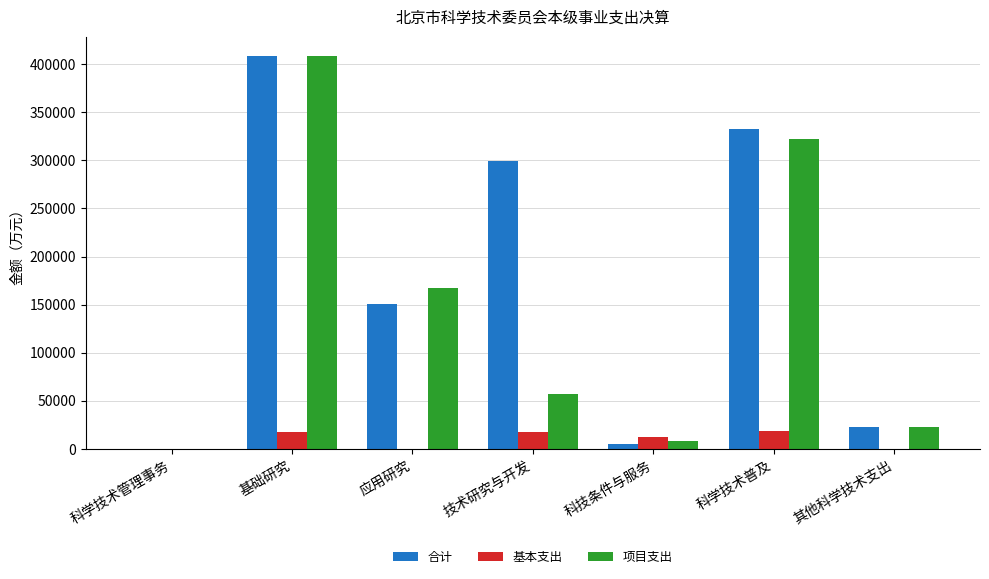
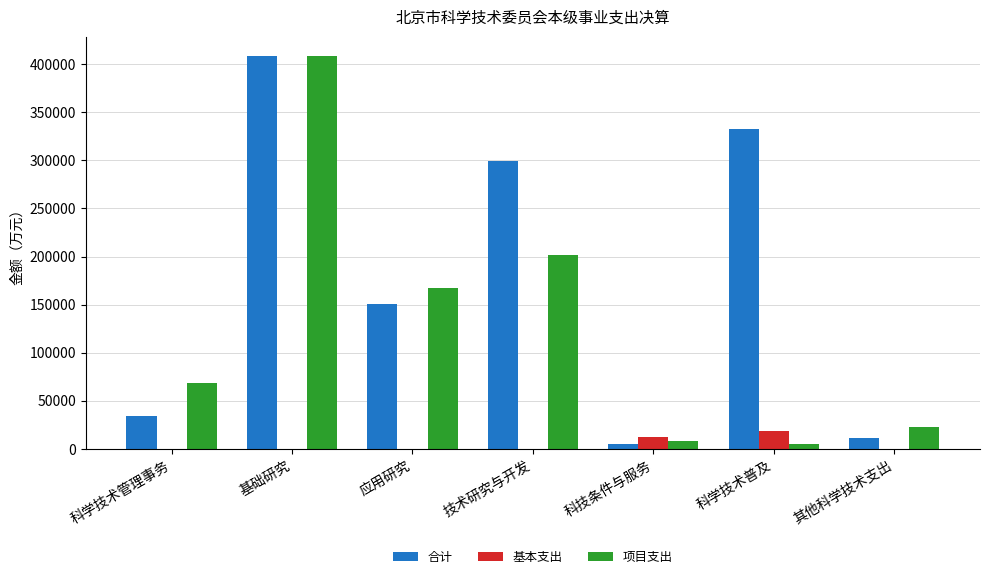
合计, 科学技术管理事务: 0 -> 30000
项目支出, 科学技术管理事务: 0 -> 70000
基本支出, 基础研究: 20000 -> 0
基本支出, 技术研究与开发: 20000 -> 0
项目支出, 技术研究与开发: 60000 -> 200000
项目支出, 科学技术普及: 320000 -> 10000
合计, 其他科学技术支出: 20000 -> 10000
